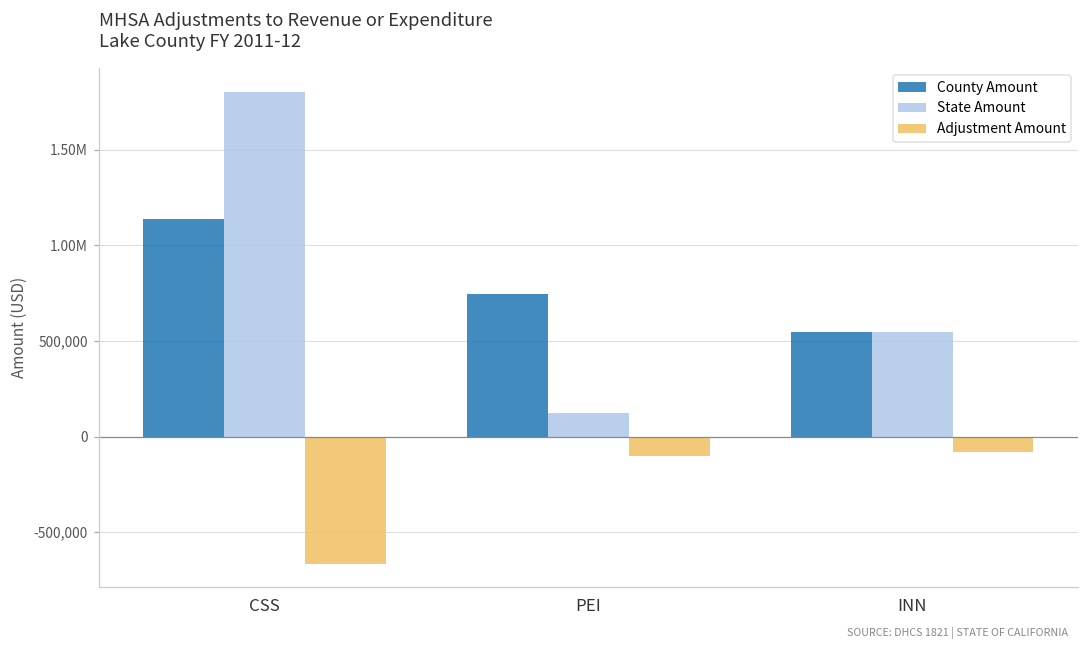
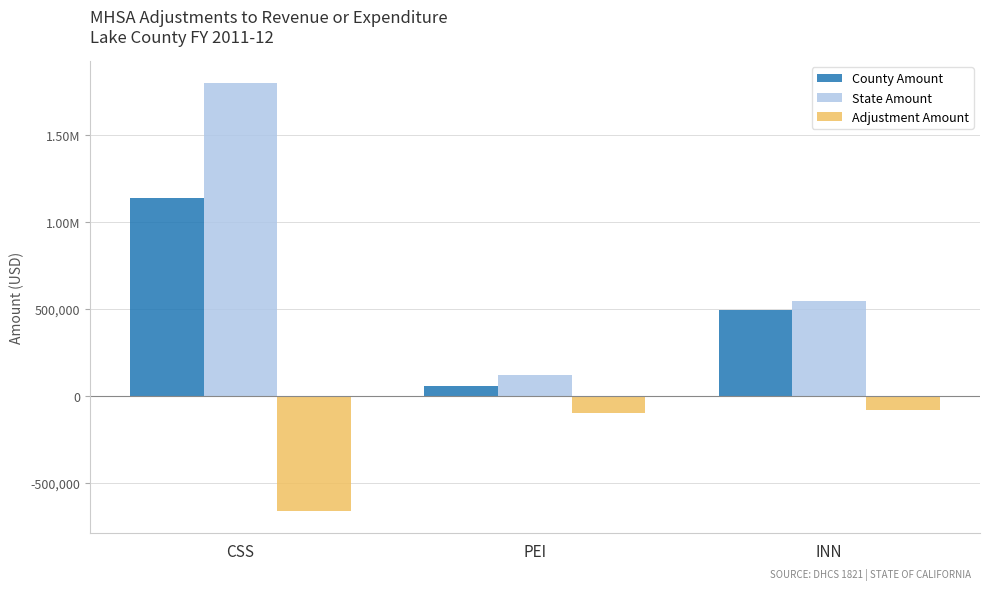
County Amount, PEI: 740,000 -> 60,000
County Amount, INN: 550,000 -> 490,000
